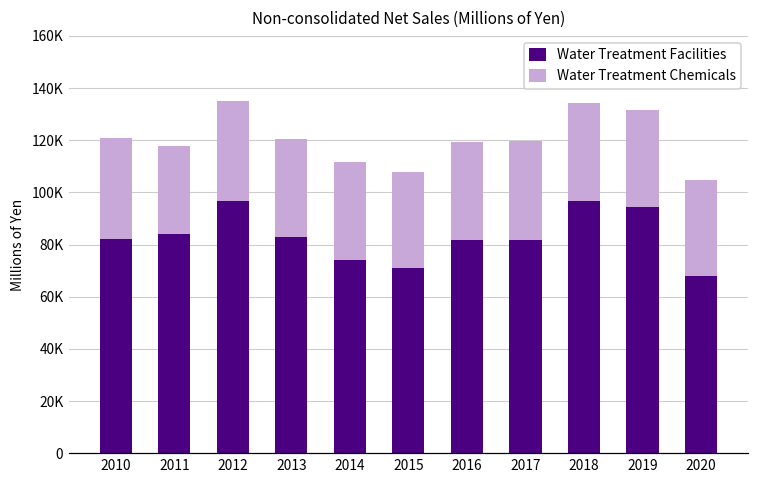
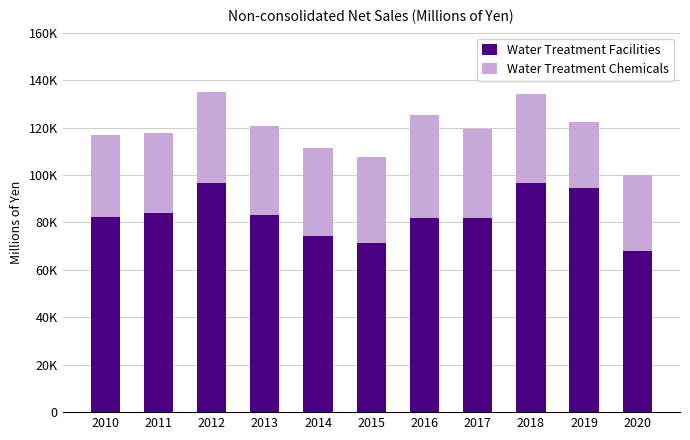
Water Treatment Chemicals, 2010: 39000 -> 34000
Water Treatment Chemicals, 2016: 38000 -> 43000
Water Treatment Chemicals, 2019: 37000 -> 28000
Water Treatment Chemicals, 2020: 37000 -> 32000
